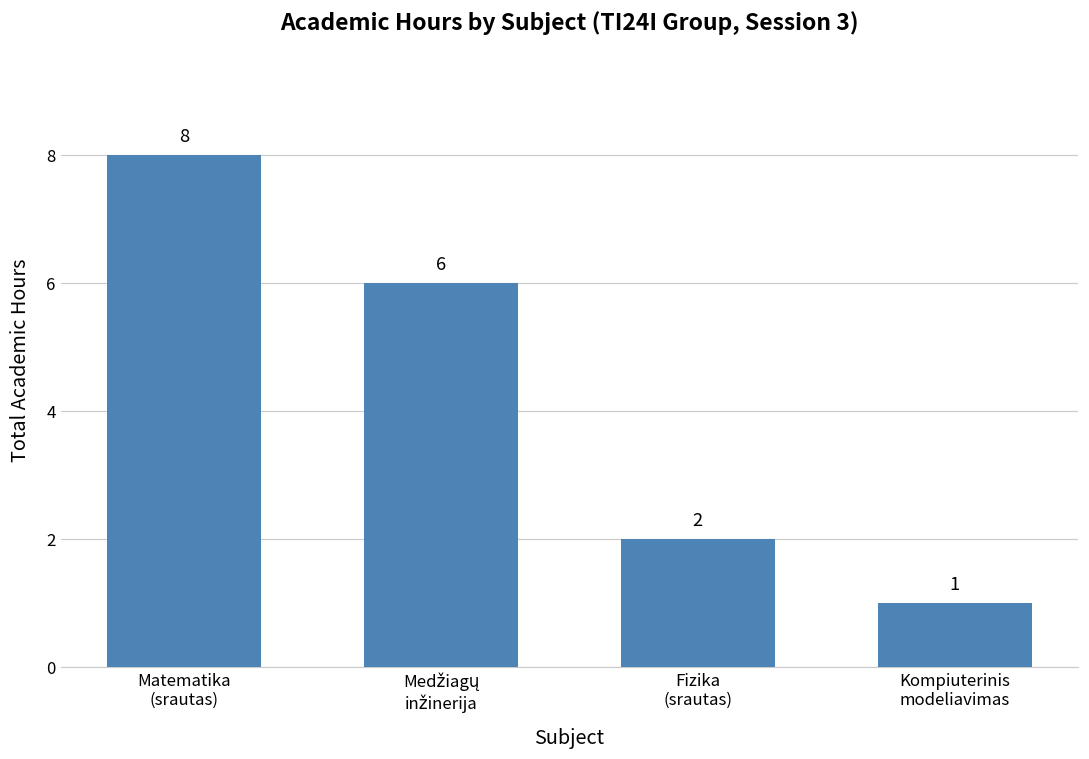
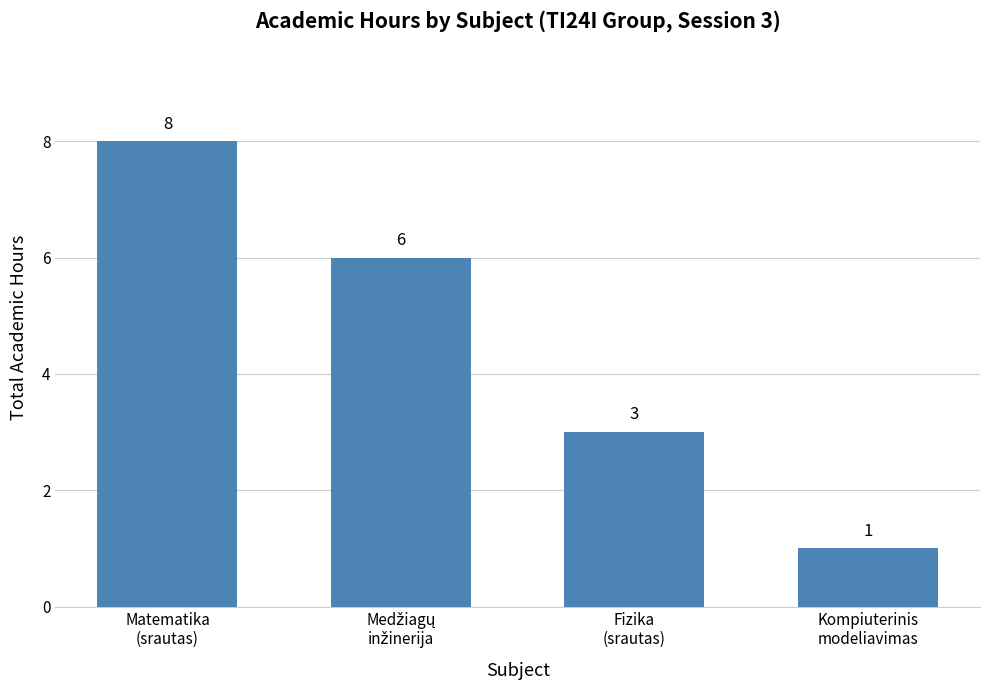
Fizika (srautas): 2 -> 3
